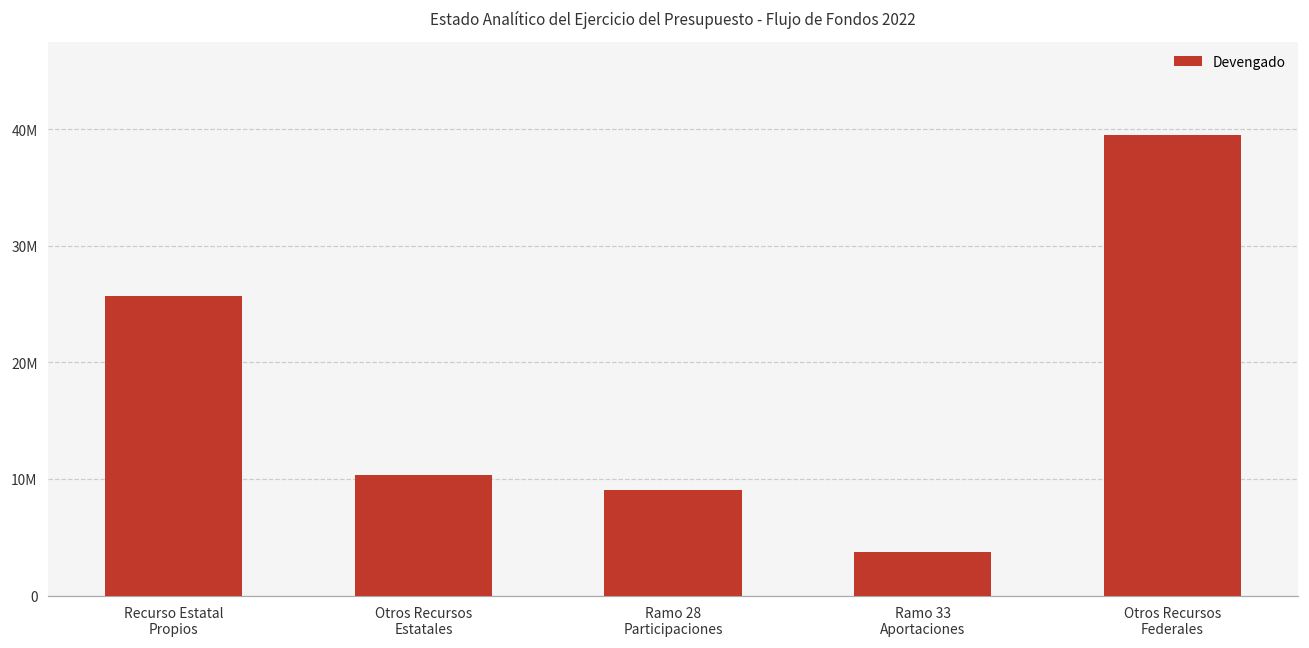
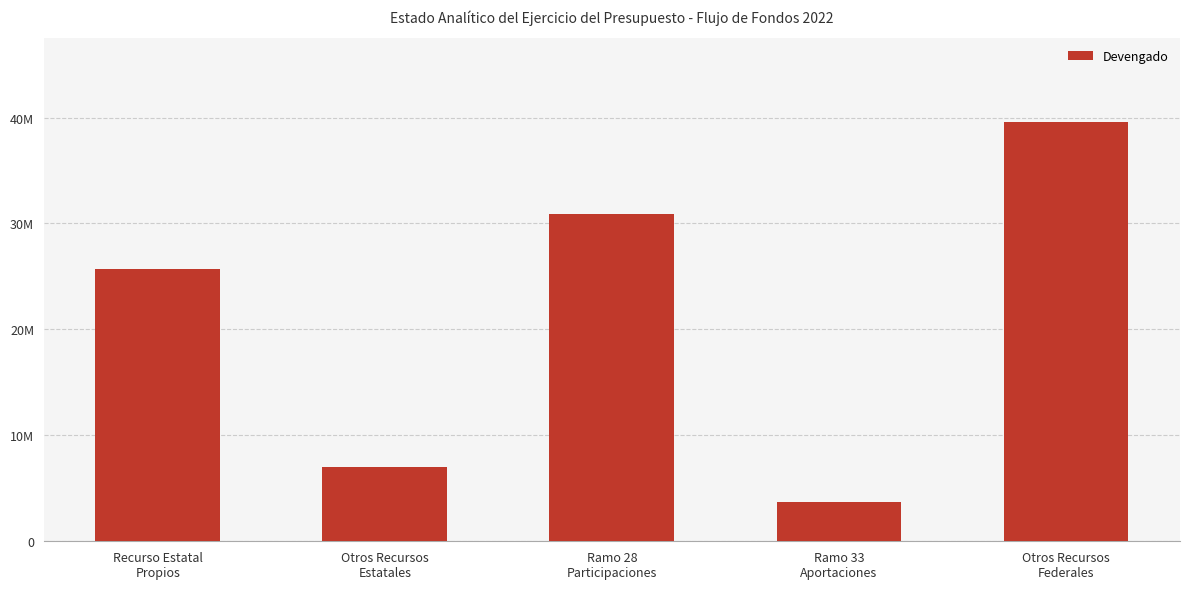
Otros Recursos Estatales: 10400000 -> 7000000
Ramo 28 Participaciones: 9000000 -> 30900000
